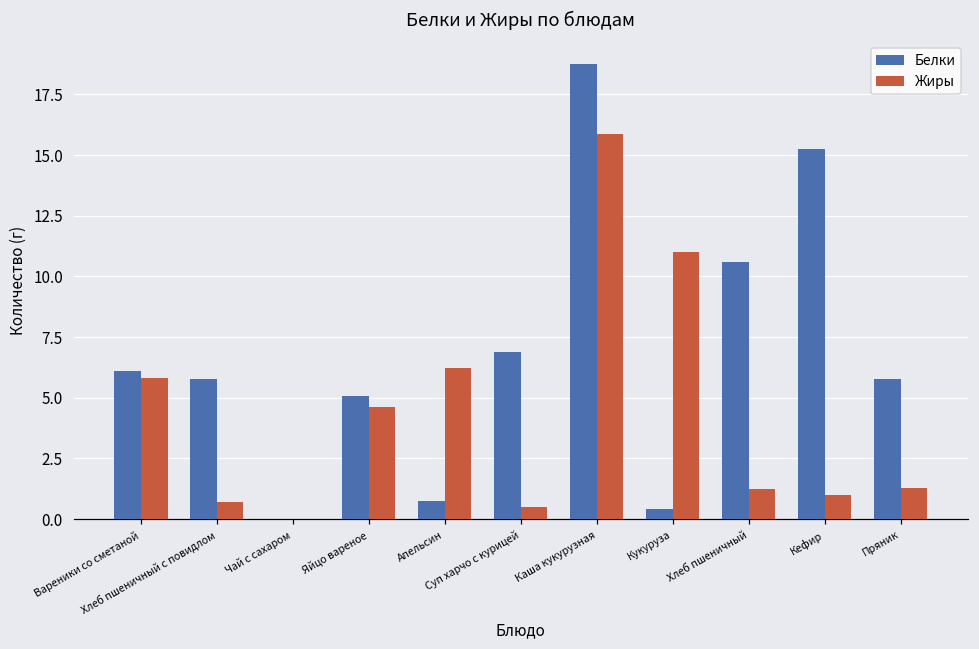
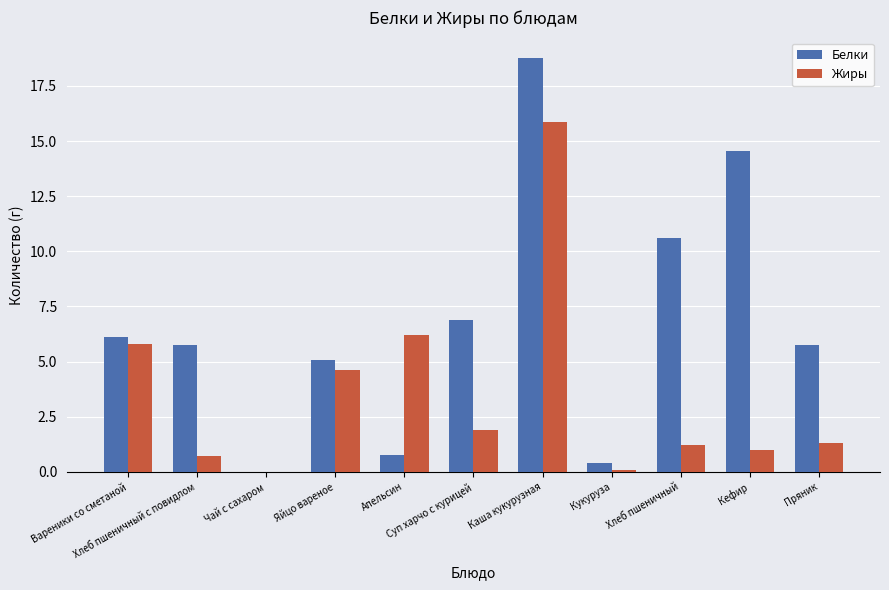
Жиры, Суп харчо с курицей: 0.5 -> 1.9
Жиры, Кукуруза: 11.0 -> 0.1
Белки, Кефир: 15.2 -> 14.6
